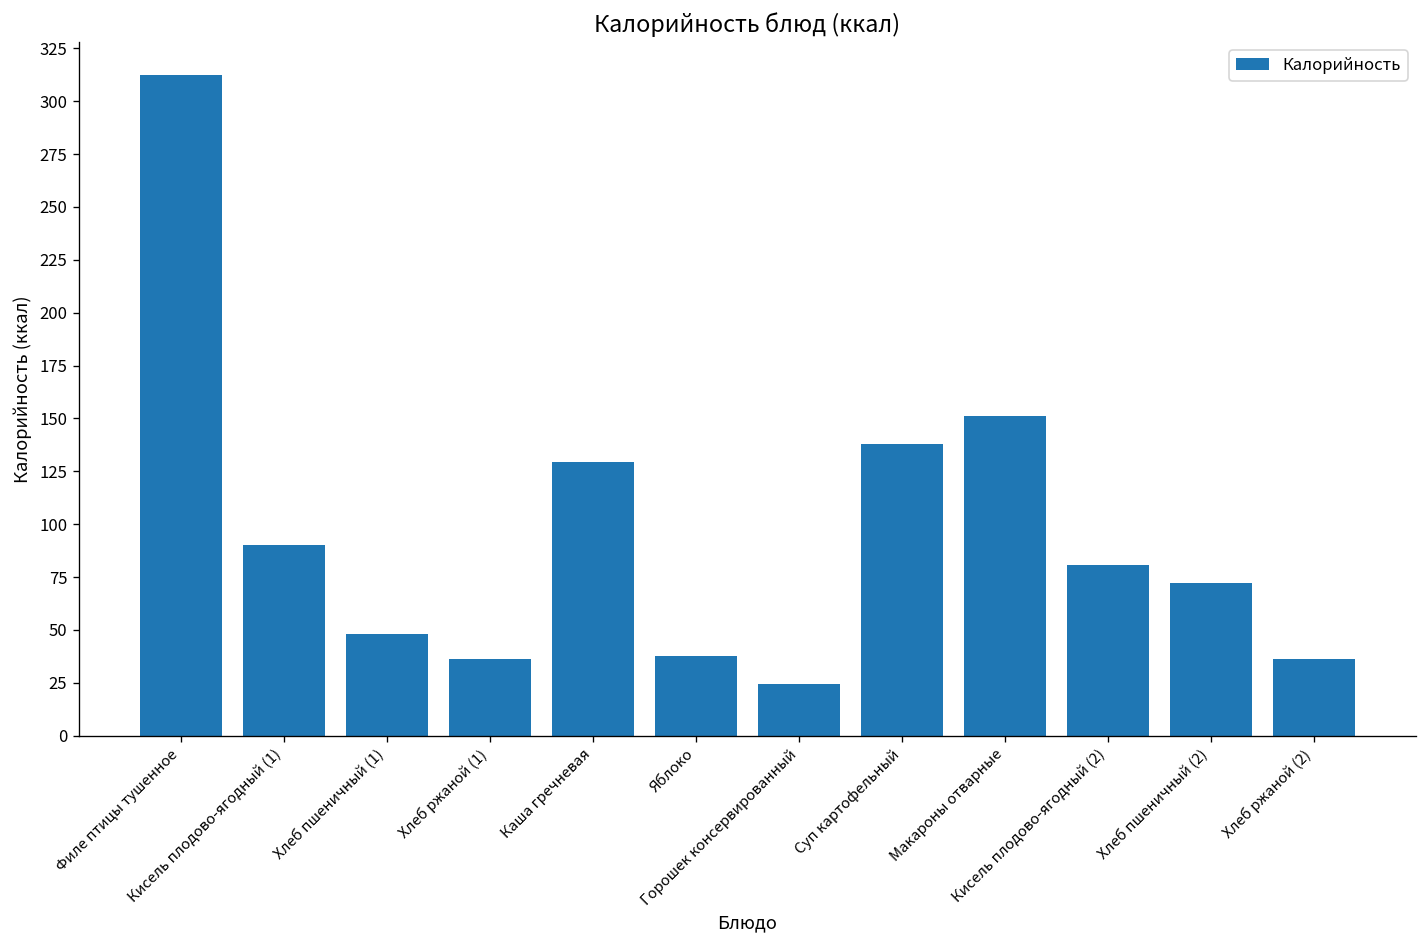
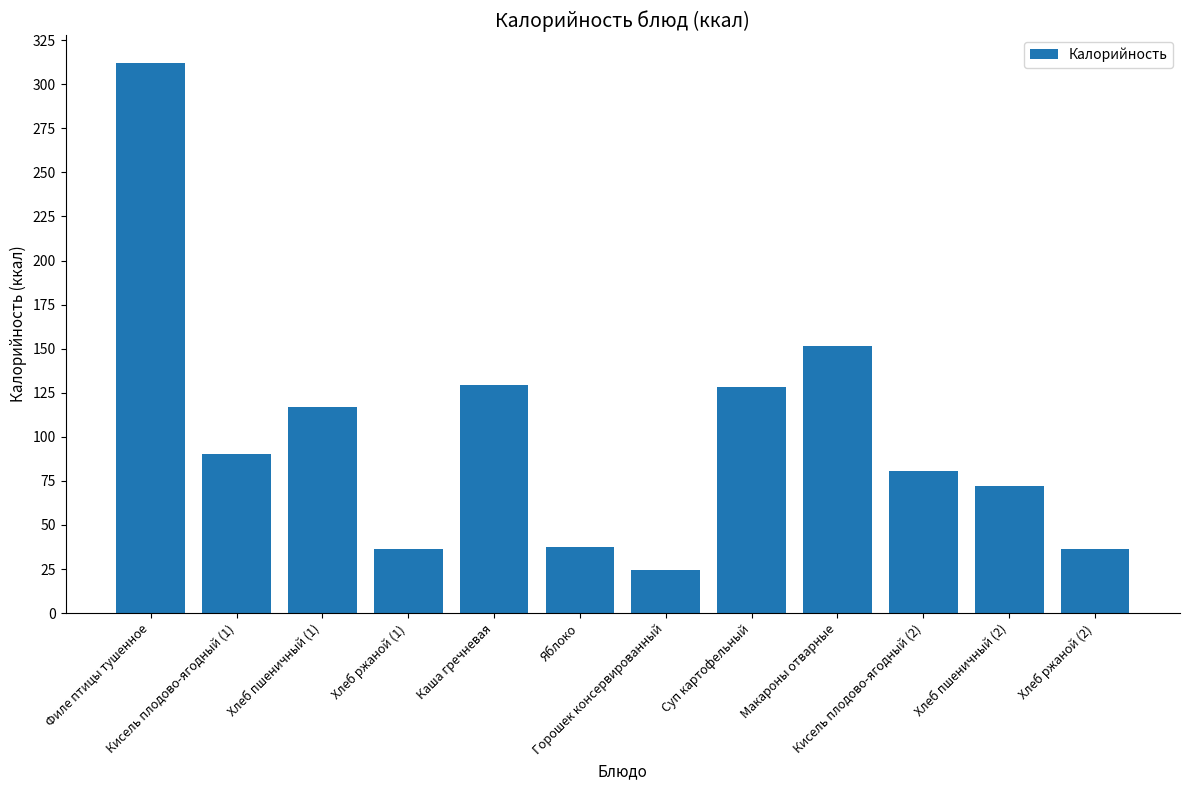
Хлеб пшеничный (1): 48 -> 117
Суп картофельный: 138 -> 128
